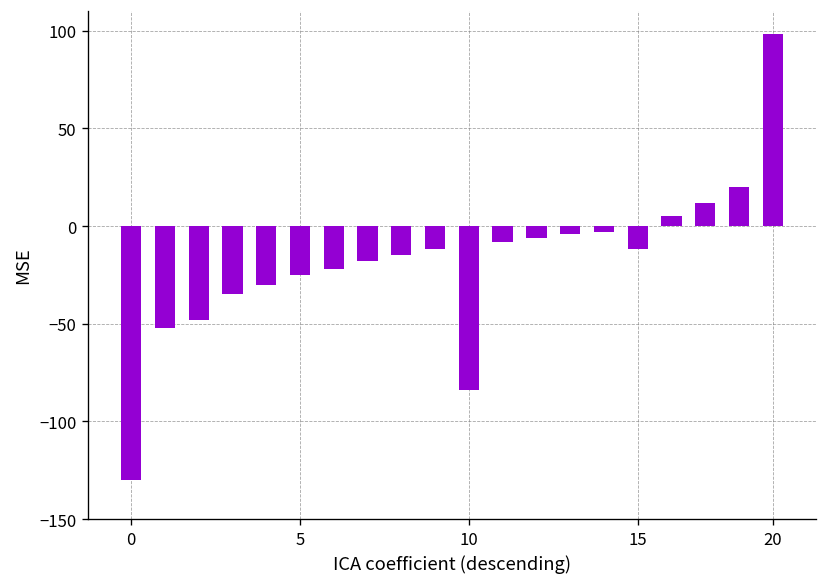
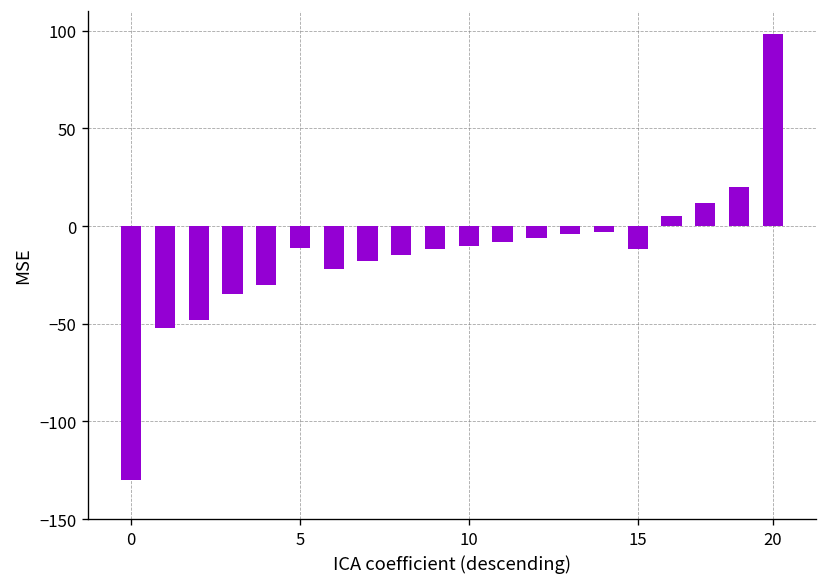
5: -25 -> -11
10: -84 -> -10
